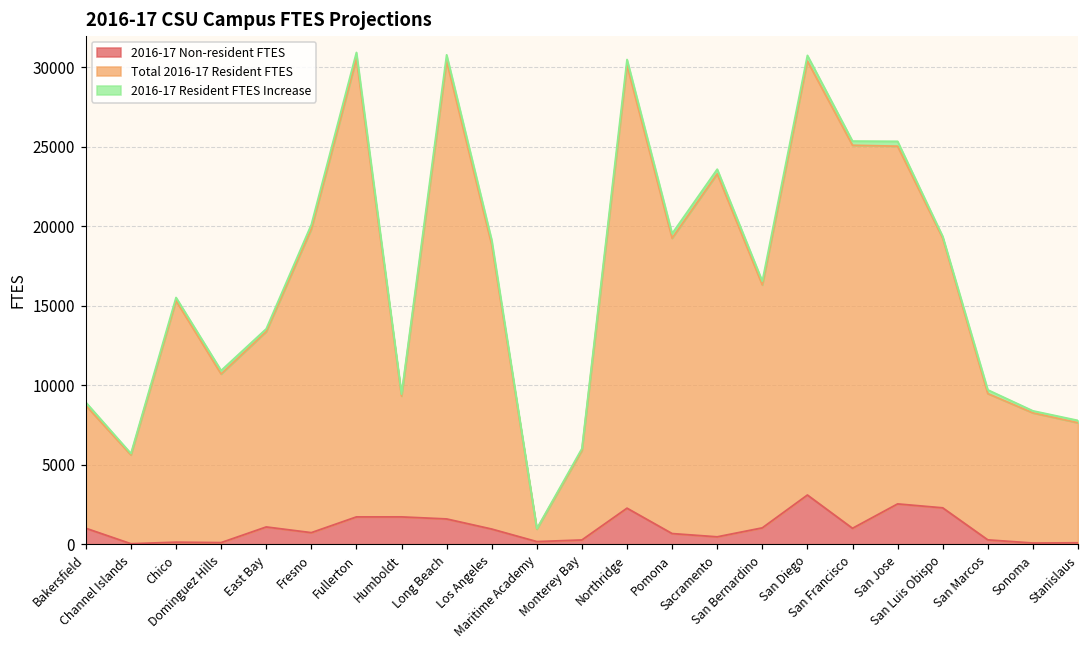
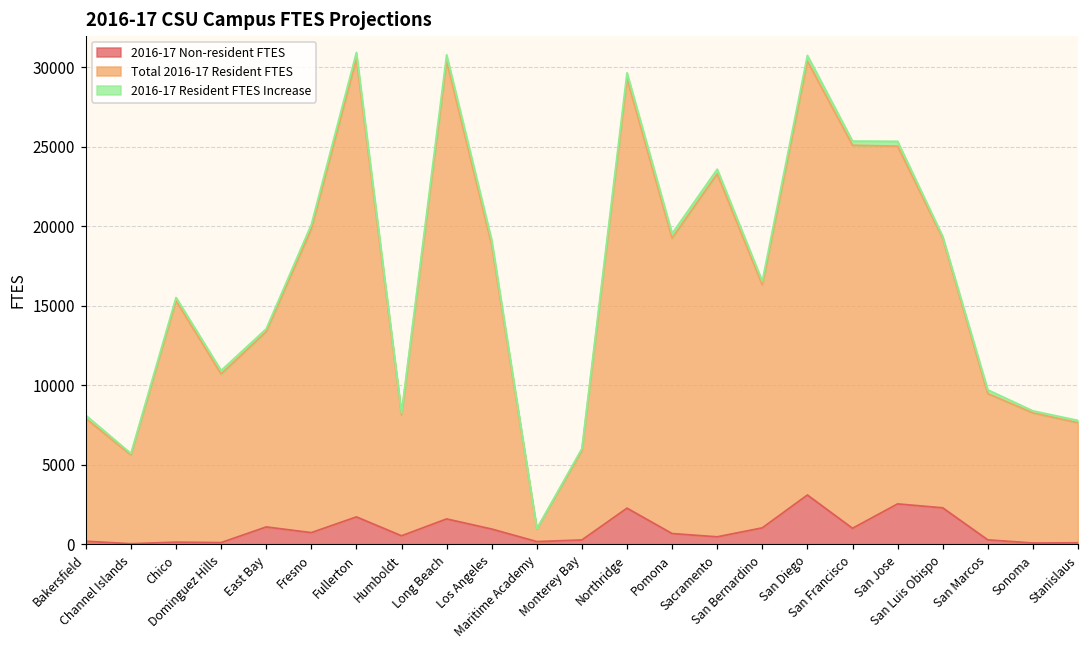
2016-17 Non-resident FTES, Bakersfield: 1000 -> 200
2016-17 Non-resident FTES, Humboldt: 1700 -> 500
Total 2016-17 Resident FTES, Northridge: 27900 -> 27000
